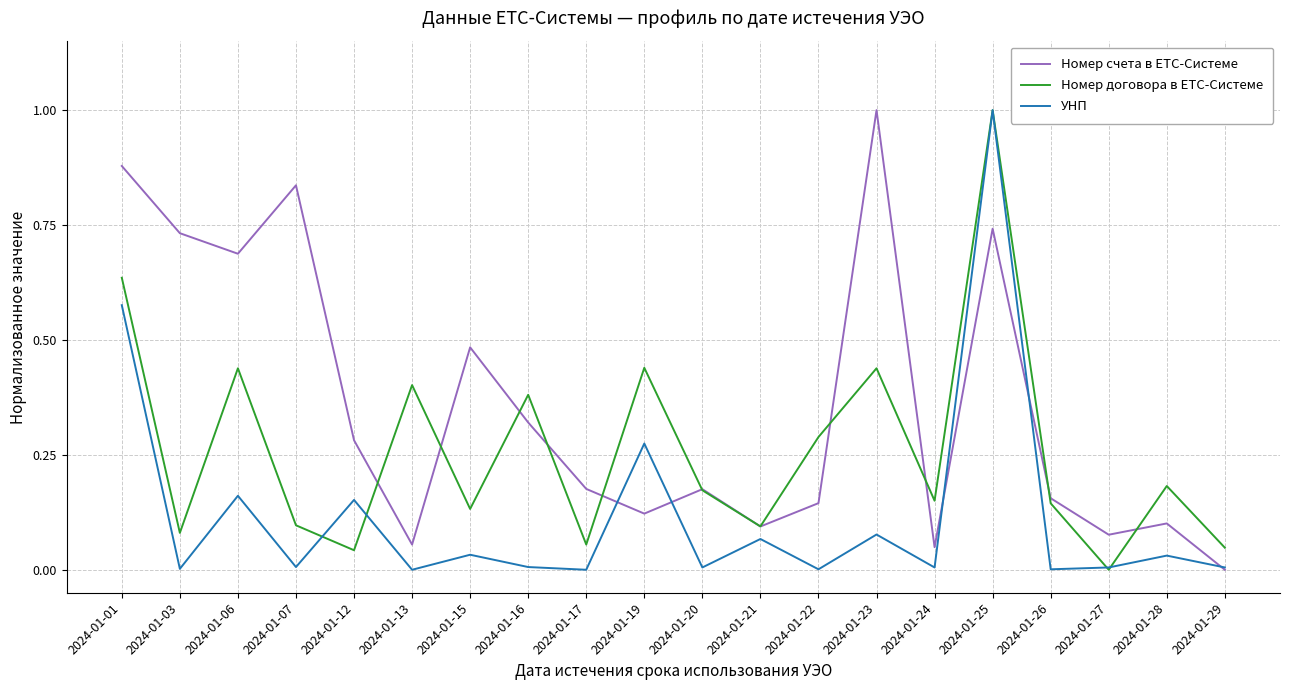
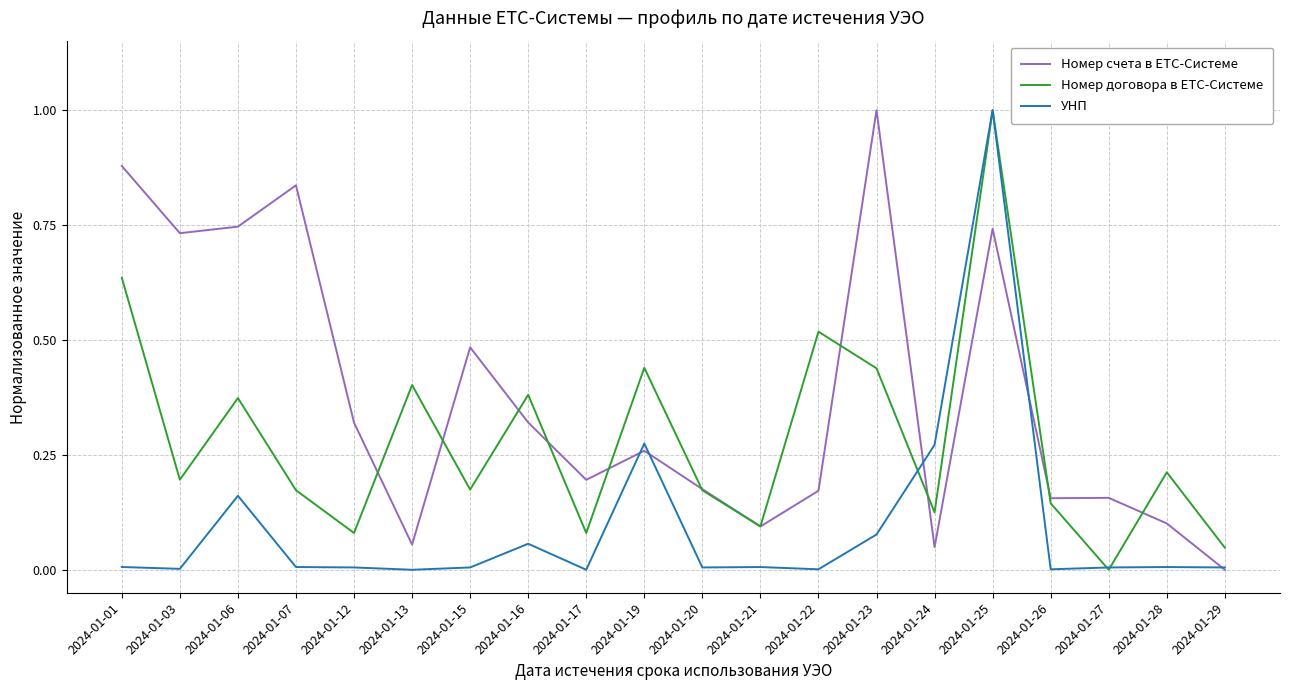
УНП, 2024-01-01: 0.58 -> 0.01
Номер договора в ЕТС-Системе, 2024-01-03: 0.08 -> 0.20
Номер счета в ЕТС-Системе, 2024-01-06: 0.69 -> 0.75
Номер договора в ЕТС-Системе, 2024-01-06: 0.44 -> 0.37
Номер договора в ЕТС-Системе, 2024-01-07: 0.10 -> 0.17
Номер счета в ЕТС-Системе, 2024-01-12: 0.28 -> 0.32
Номер договора в ЕТС-Системе, 2024-01-12: 0.04 -> 0.08
УНП, 2024-01-12: 0.15 -> 0.01
Номер договора в ЕТС-Системе, 2024-01-15: 0.13 -> 0.17
УНП, 2024-01-15: 0.03 -> 0.01
УНП, 2024-01-16: 0.01 -> 0.06
Номер счета в ЕТС-Системе, 2024-01-17: 0.18 -> 0.20
Номер договора в ЕТС-Системе, 2024-01-17: 0.05 -> 0.08
Номер счета в ЕТС-Системе, 2024-01-19: 0.12 -> 0.26
УНП, 2024-01-21: 0.07 -> 0.01
Номер счета в ЕТС-Системе, 2024-01-22: 0.14 -> 0.17
Номер договора в ЕТС-Системе, 2024-01-22: 0.29 -> 0.52
Номер договора в ЕТС-Системе, 2024-01-24: 0.15 -> 0.12
УНП, 2024-01-24: 0.01 -> 0.27
Номер счета в ЕТС-Системе, 2024-01-27: 0.08 -> 0.16
Номер договора в ЕТС-Системе, 2024-01-28: 0.18 -> 0.21
УНП, 2024-01-28: 0.03 -> 0.01
